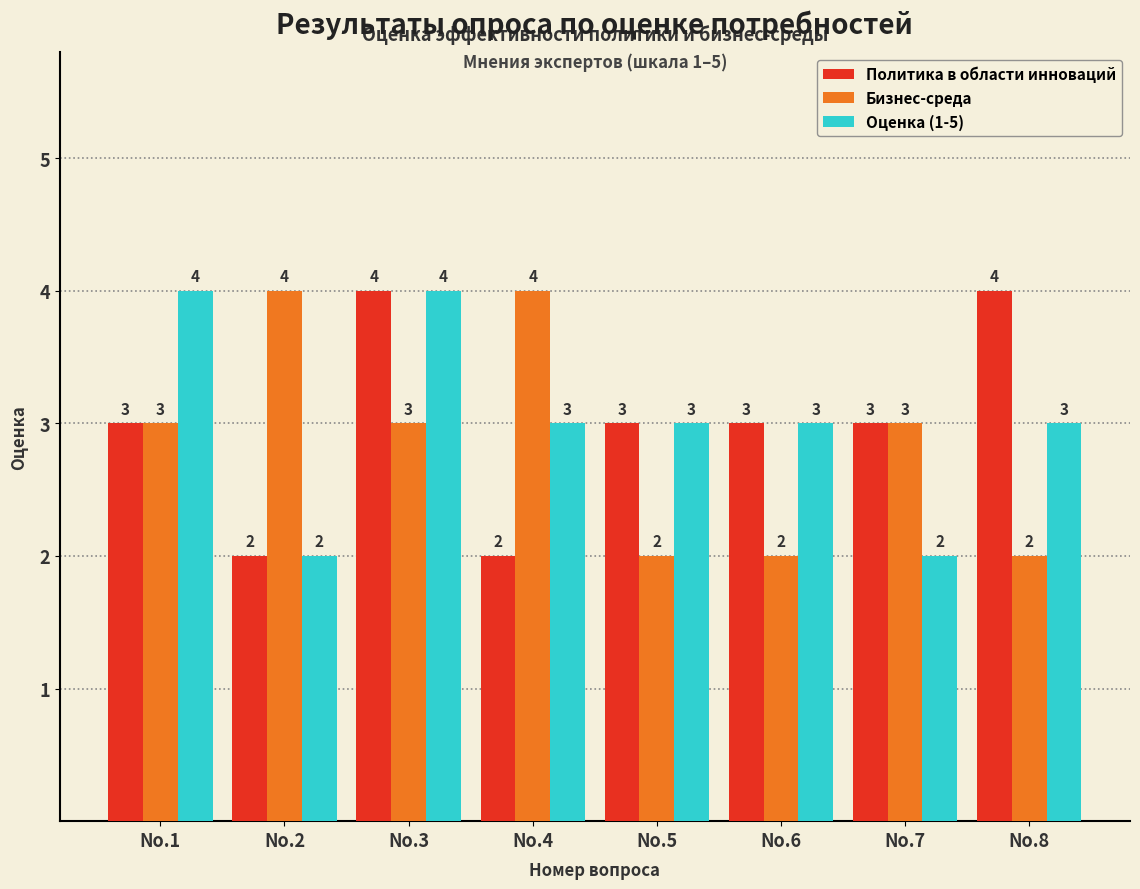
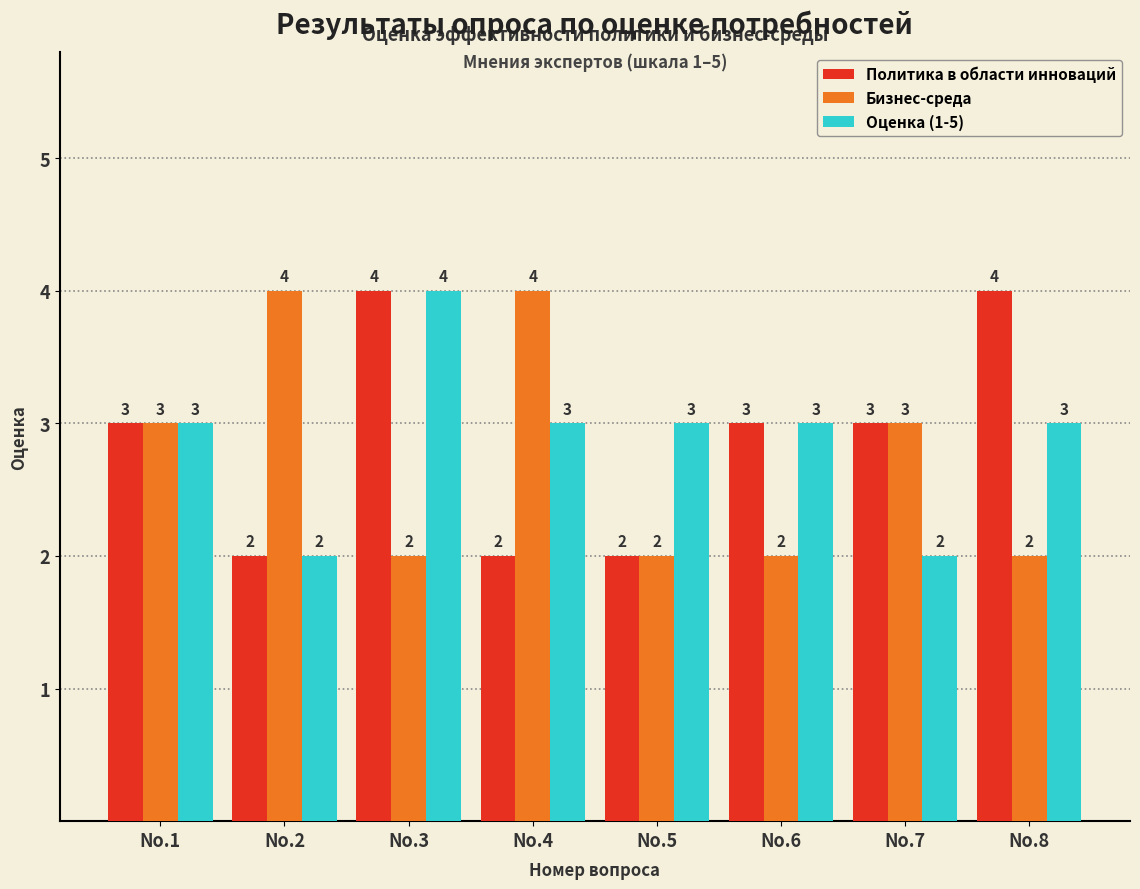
Оценка (1-5), No.1: 4 -> 3
Бизнес-среда, No.3: 3 -> 2
Политика в области инноваций, No.5: 3 -> 2
